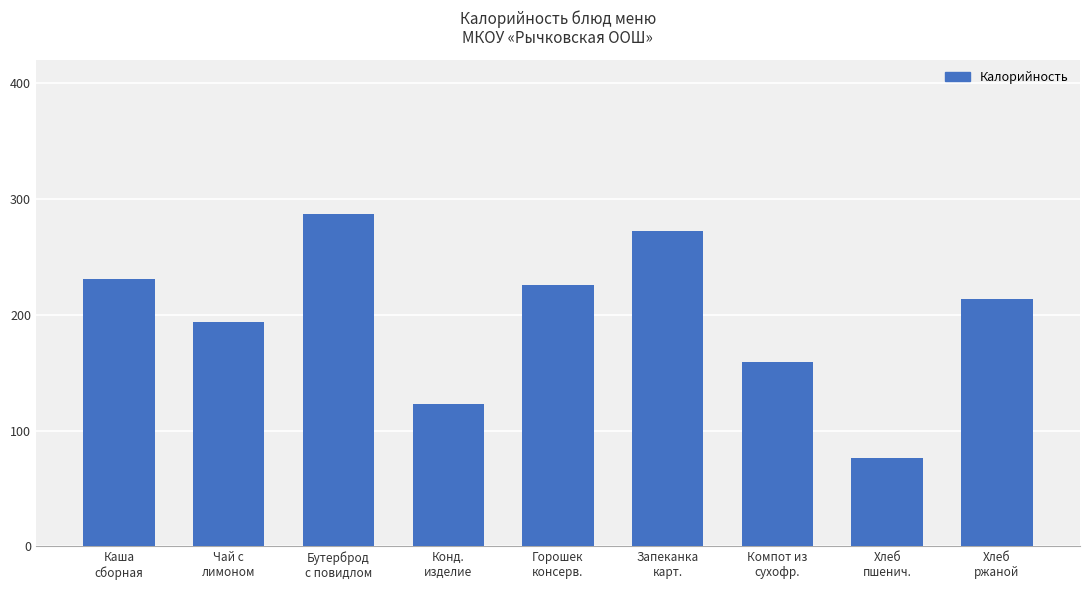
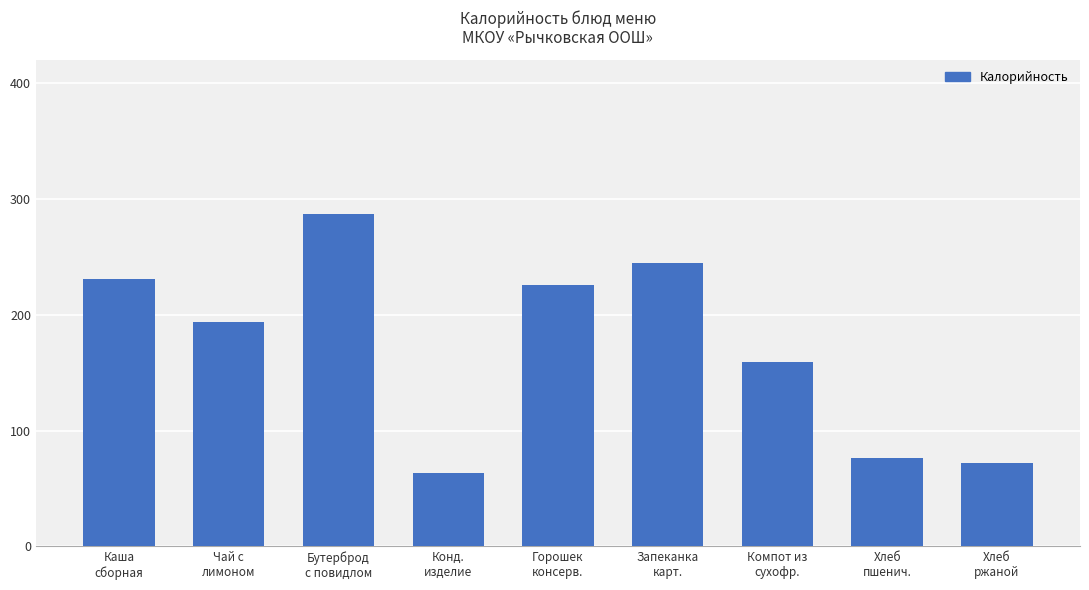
Конд. изделие: 123 -> 63
Запеканка карт.: 272 -> 245
Хлеб ржаной: 214 -> 72
